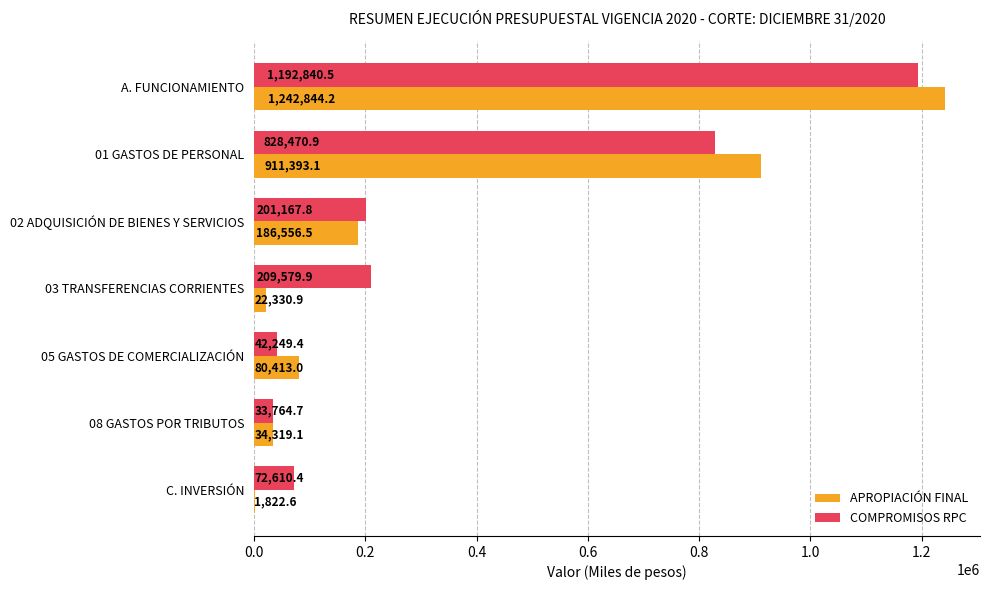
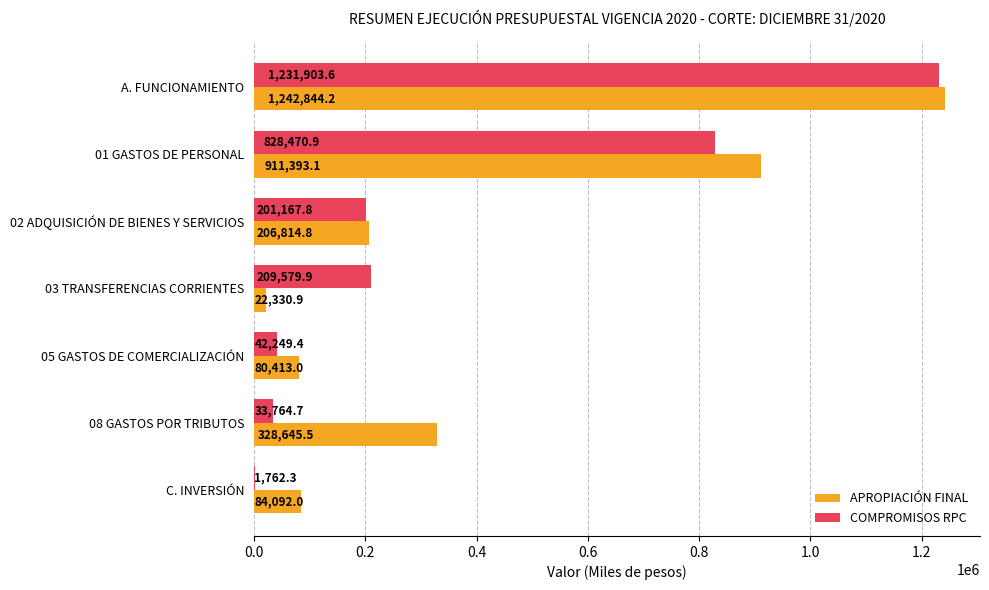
COMPROMISOS RPC, A. FUNCIONAMIENTO: 1,192,840.5 -> 1,231,903.6
APROPIACIÓN FINAL, 02 ADQUISICIÓN DE BIENES Y SERVICIOS: 186,556.5 -> 206,814.8
APROPIACIÓN FINAL, 08 GASTOS POR TRIBUTOS: 34,319.1 -> 328,645.5
COMPROMISOS RPC, C. INVERSIÓN: 72,610.4 -> 1,762.3
APROPIACIÓN FINAL, C. INVERSIÓN: 1,822.6 -> 84,092.0
